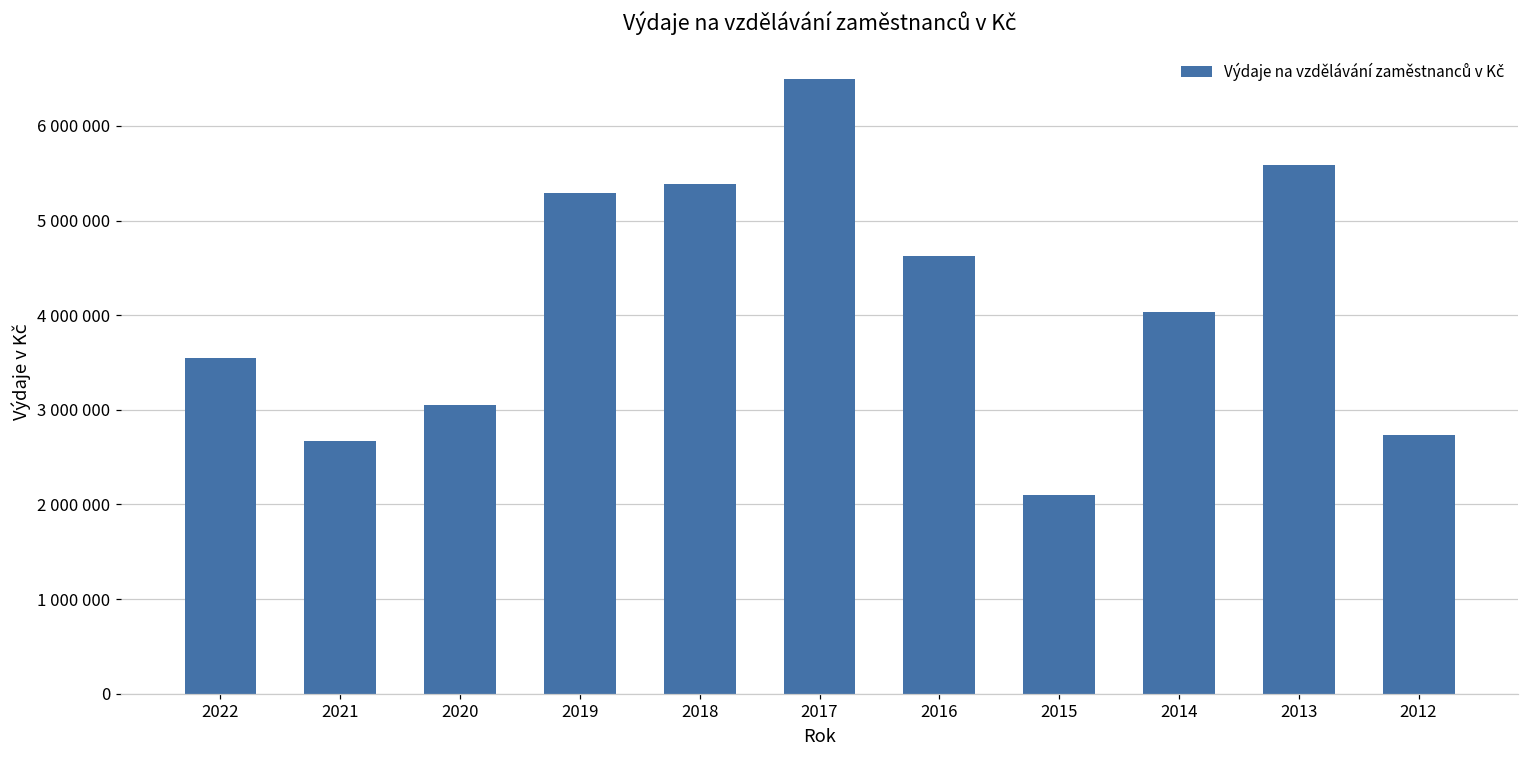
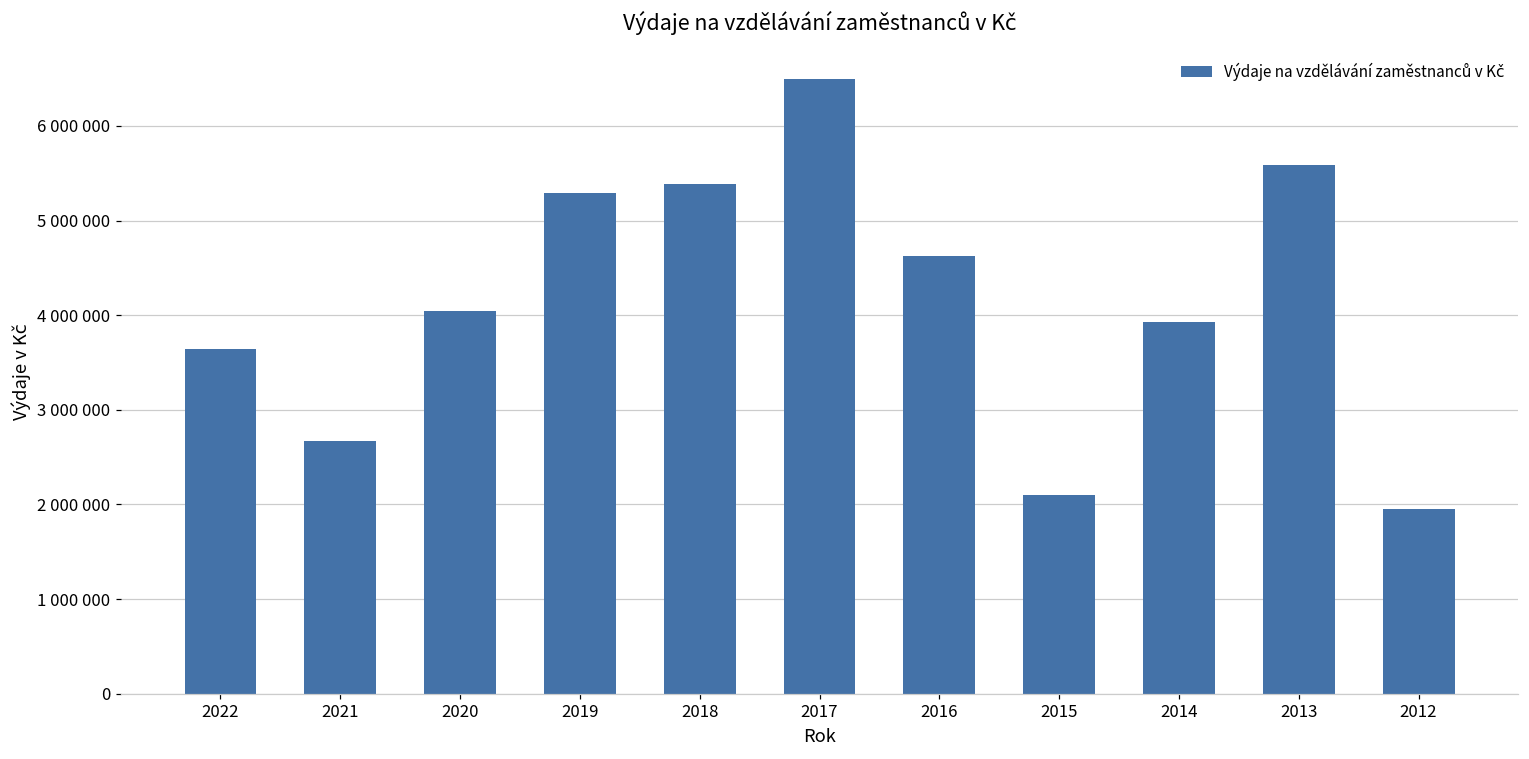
2022: 3500000 -> 3600000
2020: 3000000 -> 4000000
2014: 4000000 -> 3900000
2012: 2700000 -> 2000000
